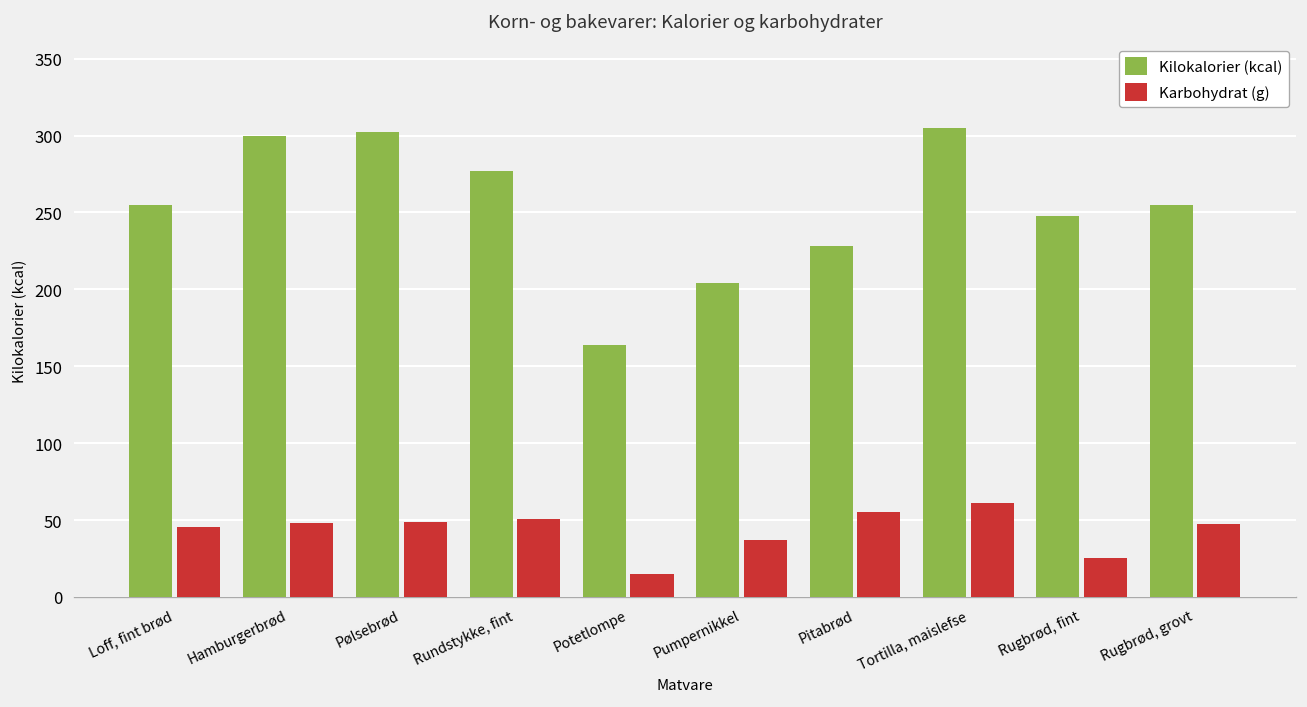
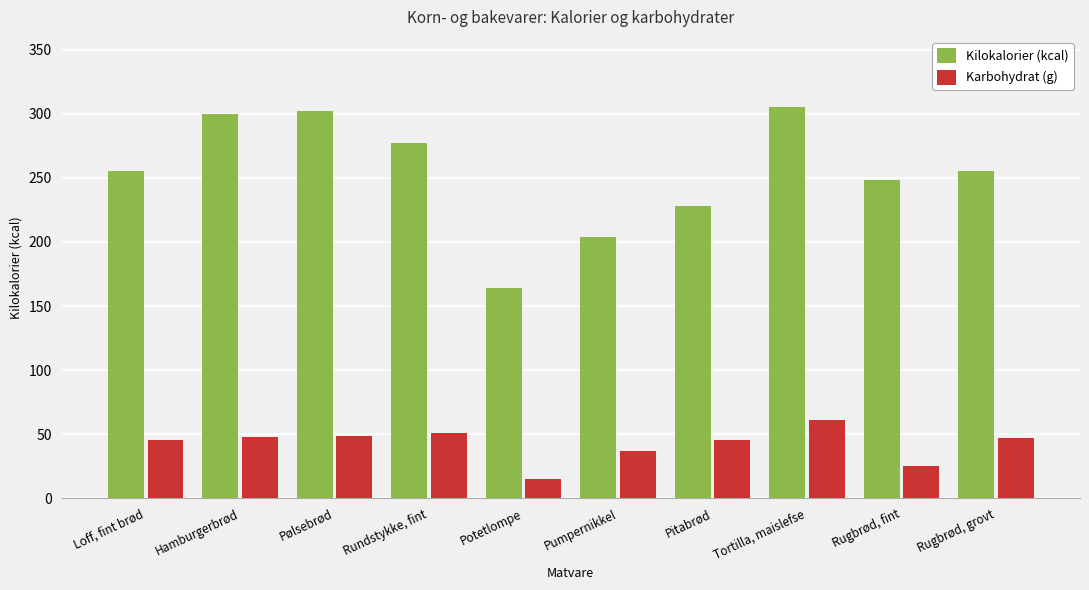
Karbohydrat (g), Pitabrød: 55 -> 45
